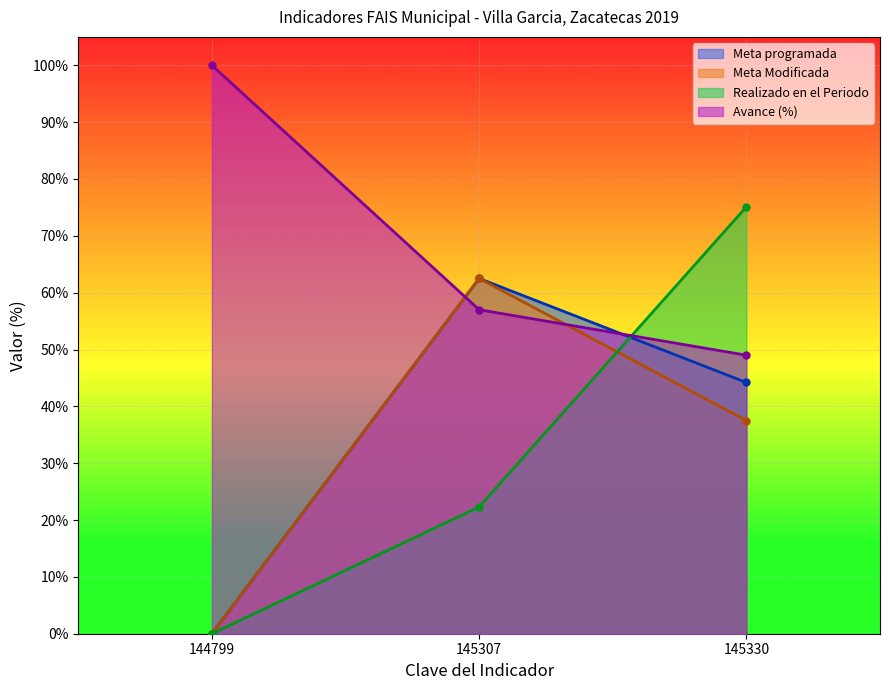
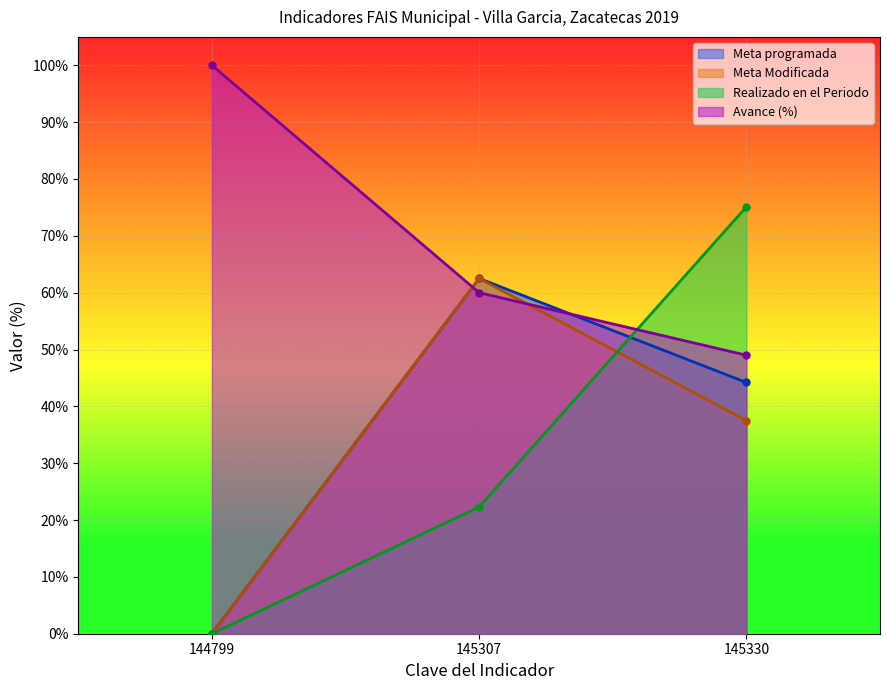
Avance (%), 145307: 57% -> 60%
